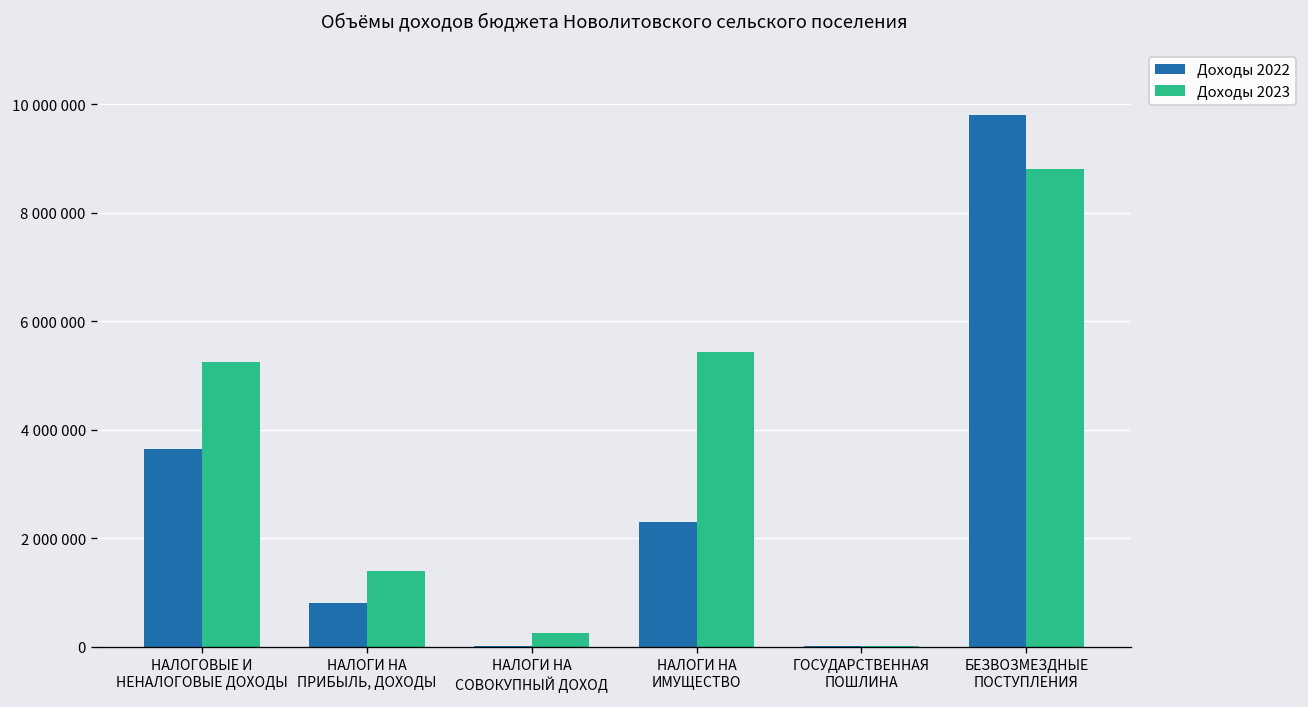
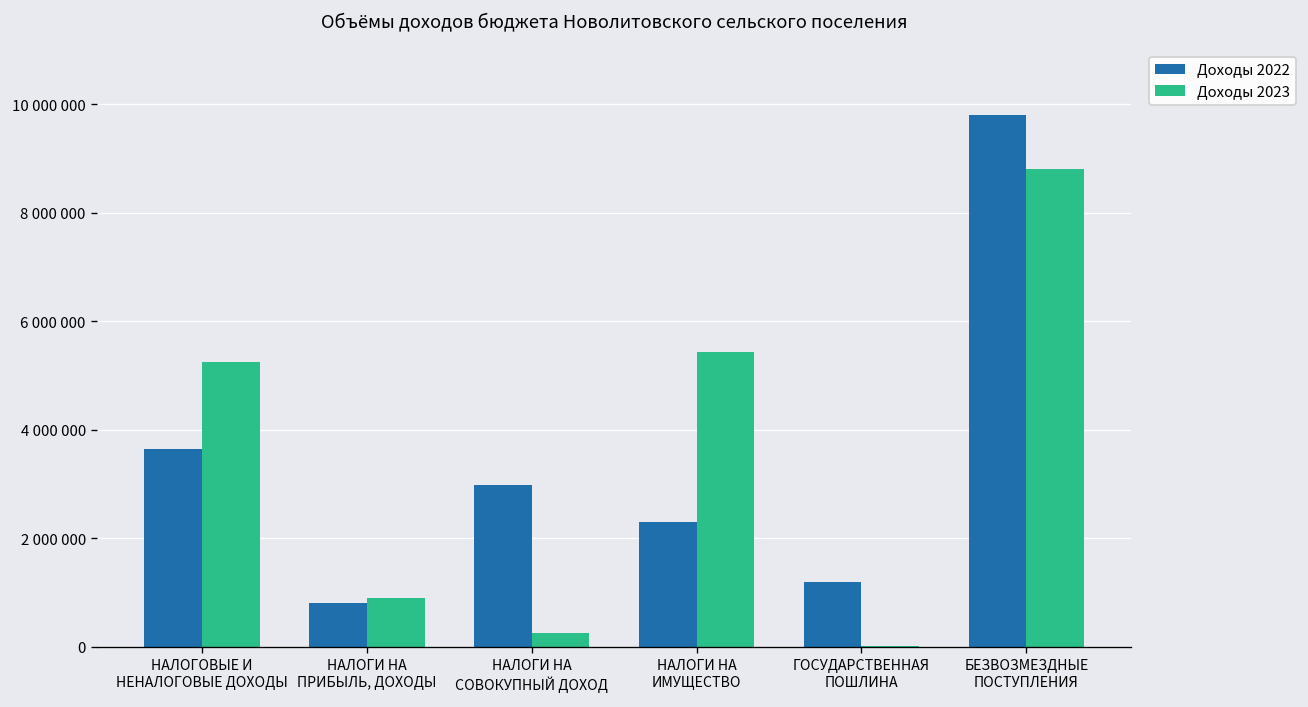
Доходы 2023, НАЛОГИ НА ПРИБЫЛЬ, ДОХОДЫ: 1400000 -> 900000
Доходы 2022, НАЛОГИ НА СОВОКУПНЫЙ ДОХОД: 0 -> 3000000
Доходы 2022, ГОСУДАРСТВЕННАЯ ПОШЛИНА: 0 -> 1200000
